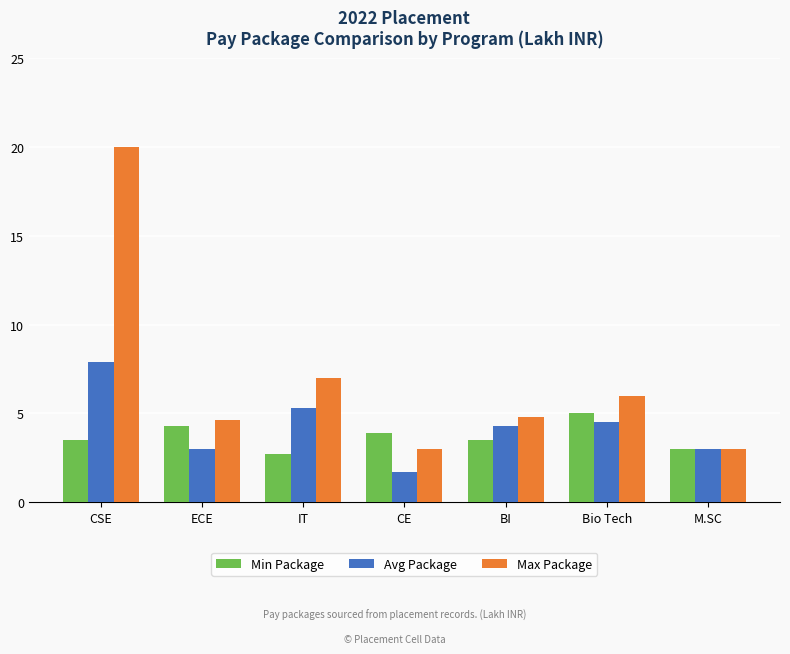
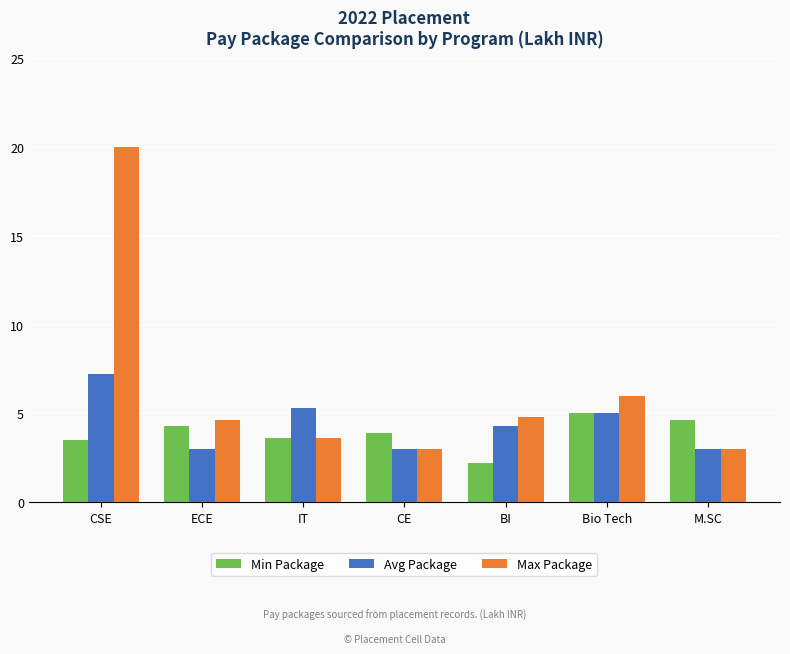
Avg Package, CSE: 7.9 -> 7.2
Min Package, IT: 2.7 -> 3.6
Max Package, IT: 7.0 -> 3.6
Avg Package, CE: 1.7 -> 3.0
Min Package, BI: 3.5 -> 2.2
Avg Package, Bio Tech: 4.5 -> 5.0
Min Package, M.SC: 3.0 -> 4.6
